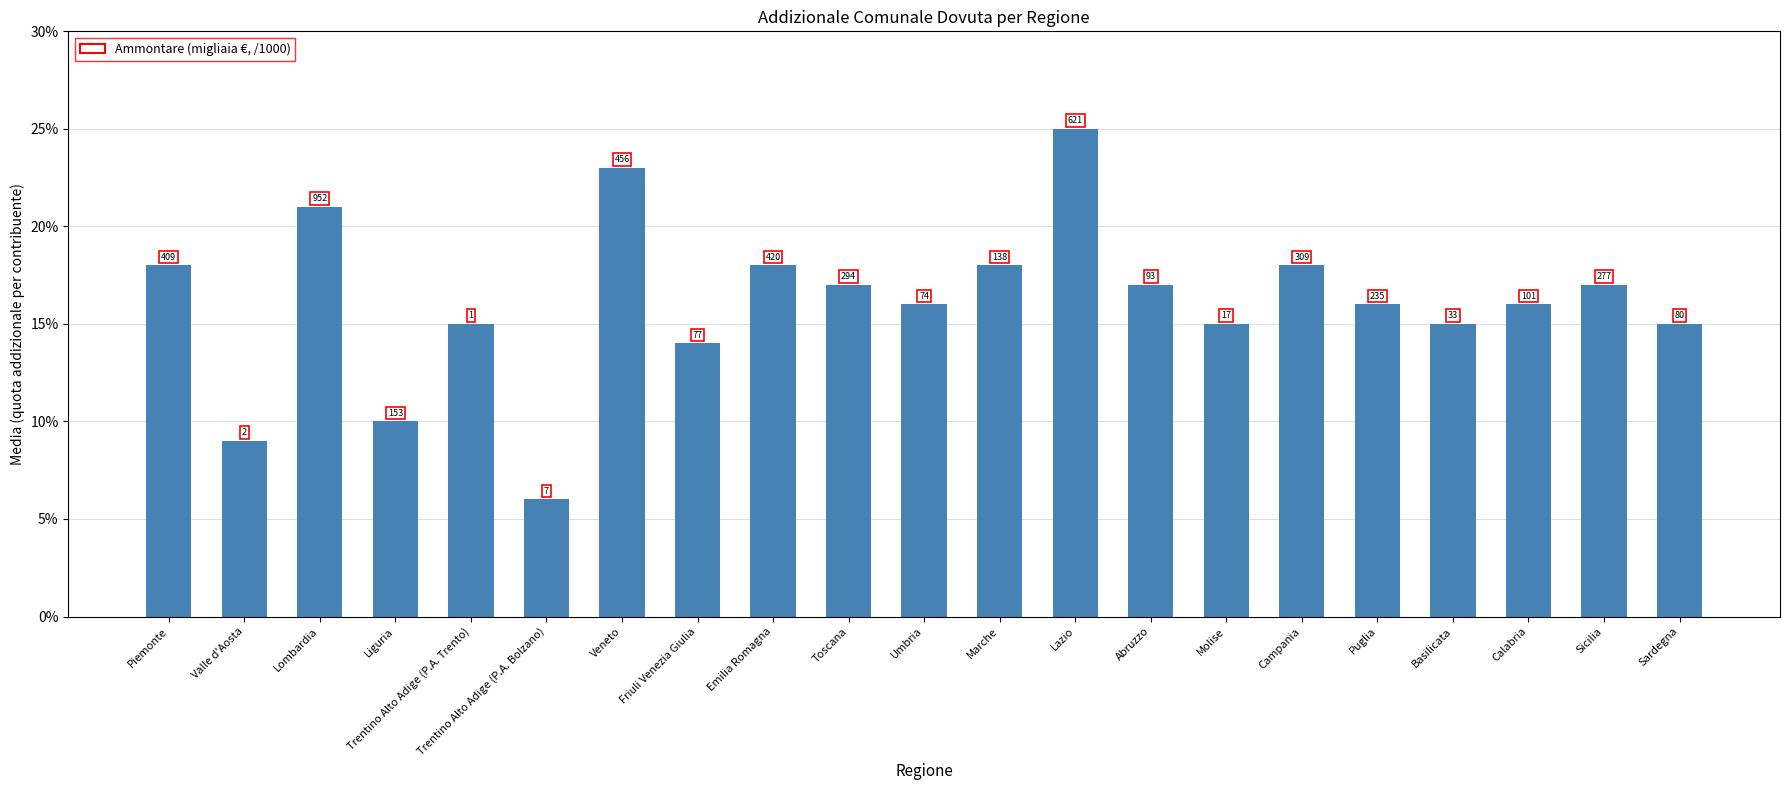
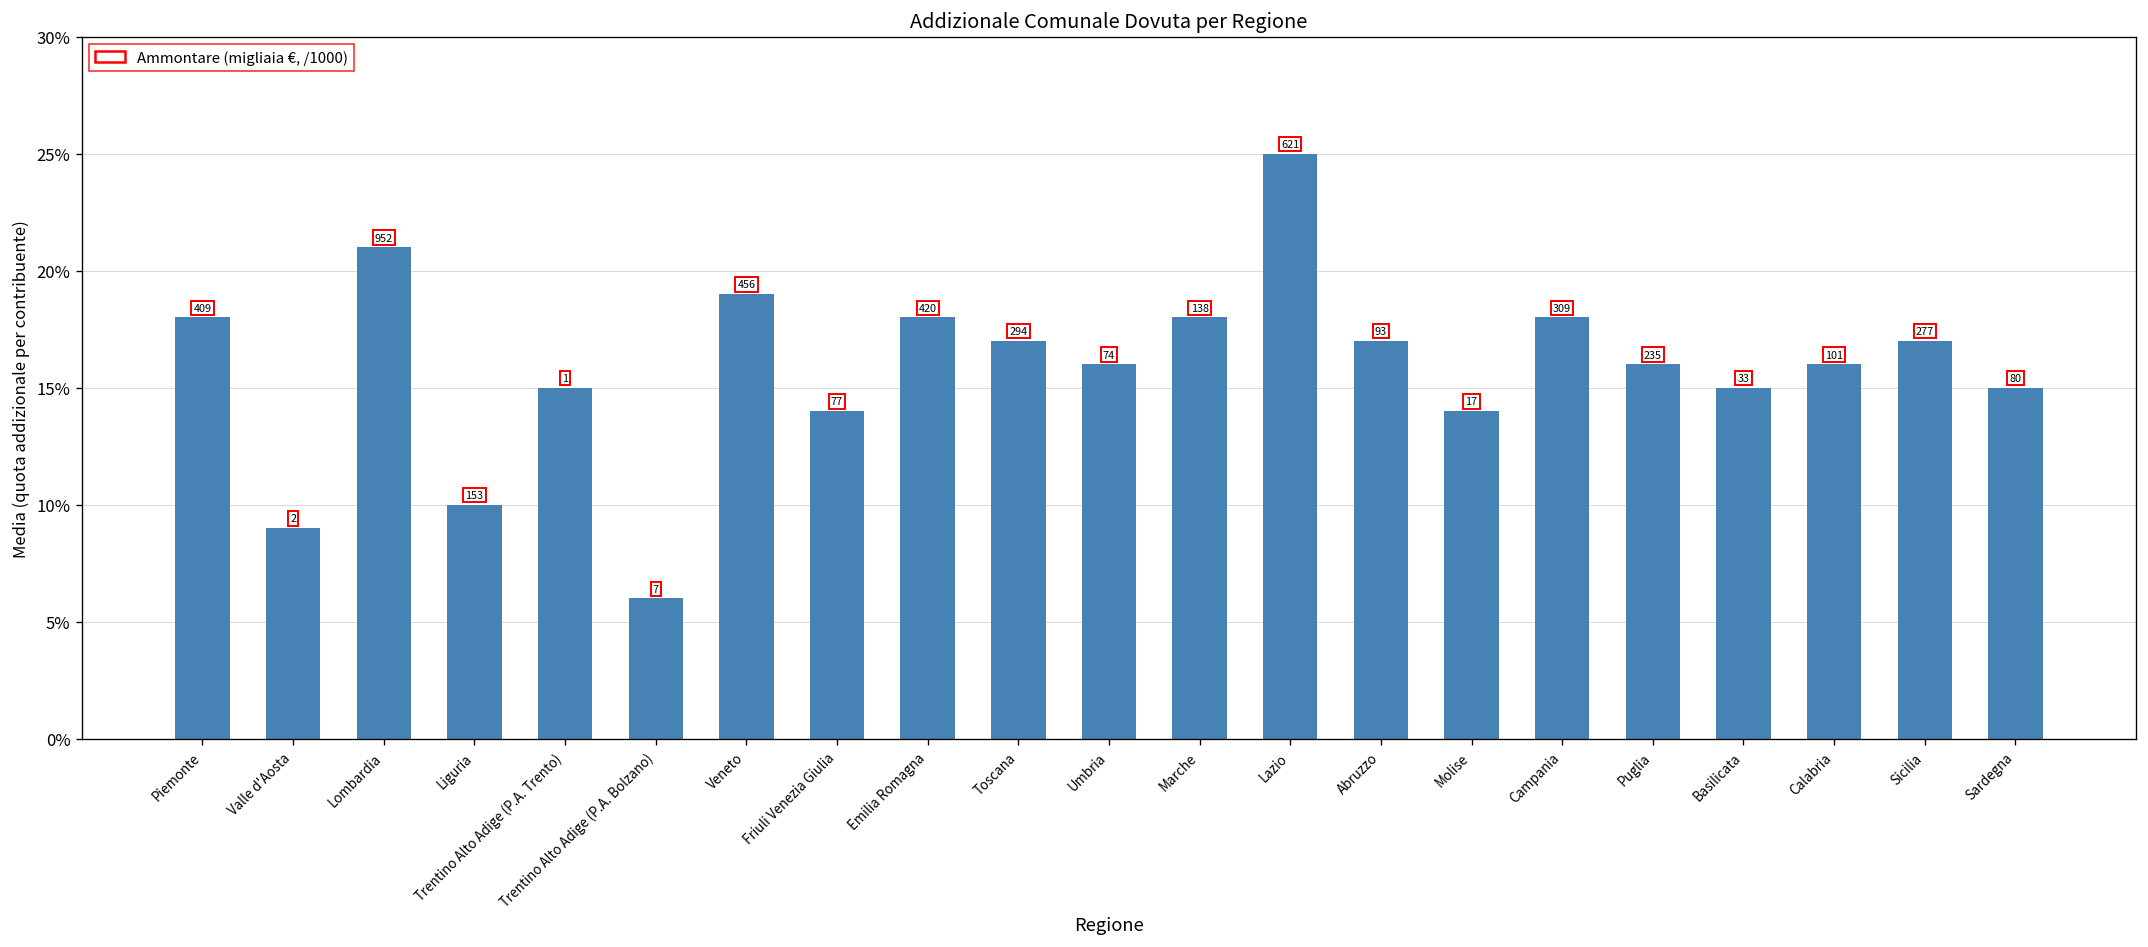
Veneto: 23.0% -> 19.0%
Molise: 15.0% -> 14.0%
